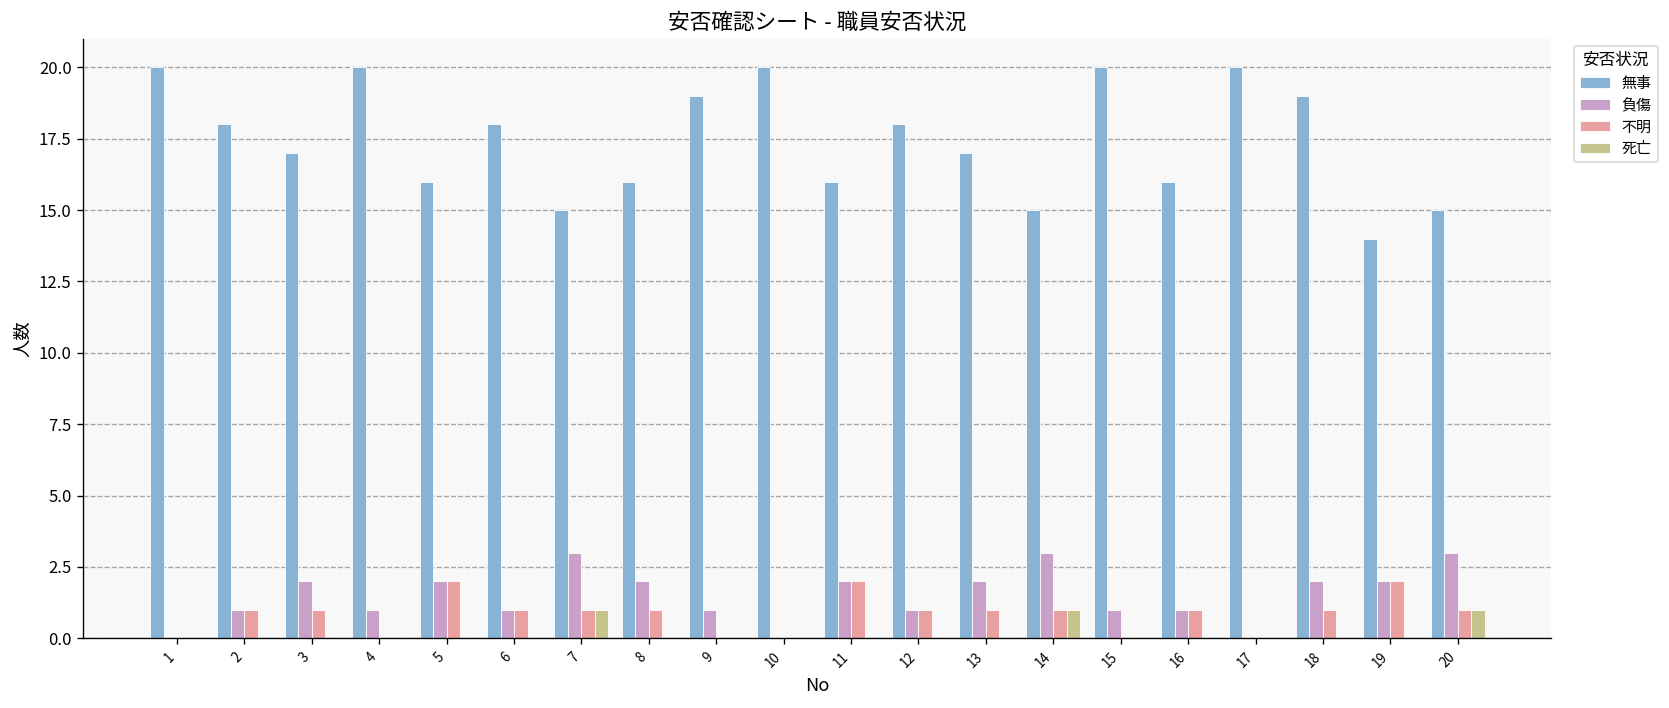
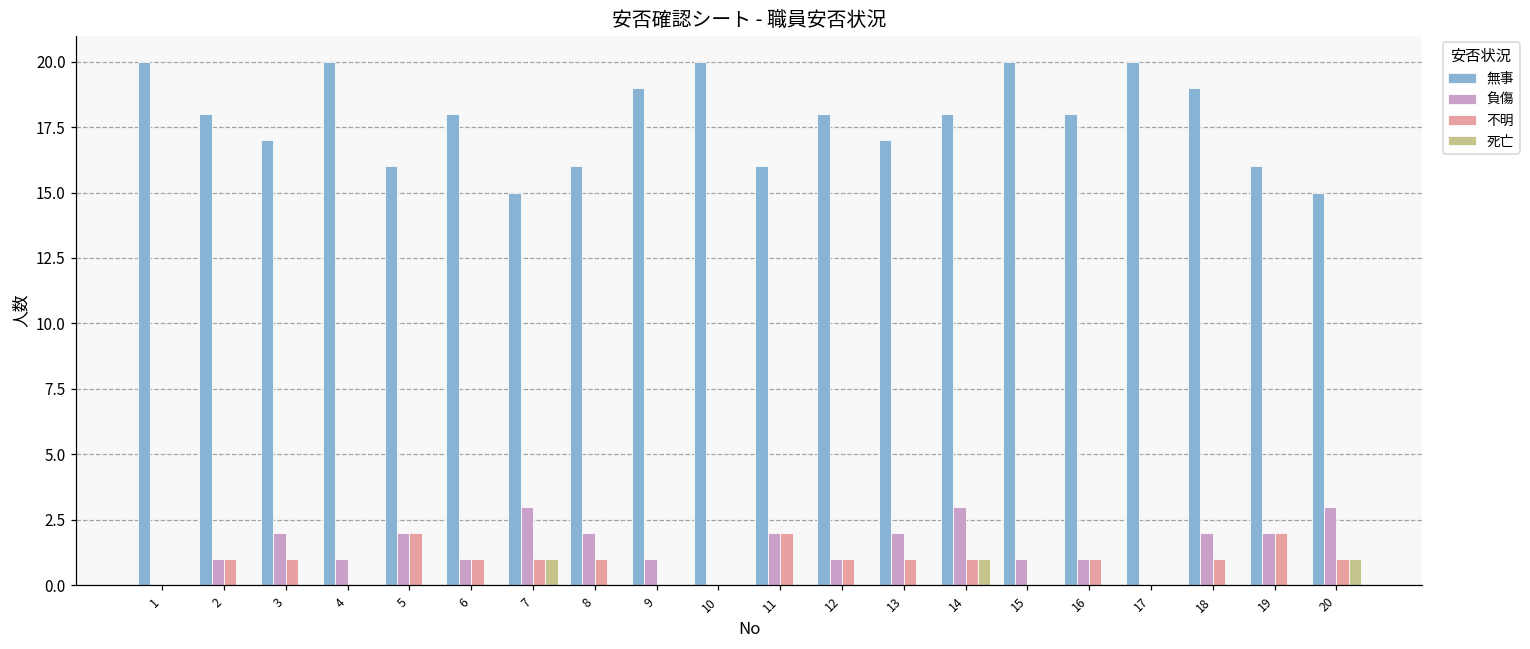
無事, 14: 15 -> 18
無事, 16: 16 -> 18
無事, 19: 14 -> 16
